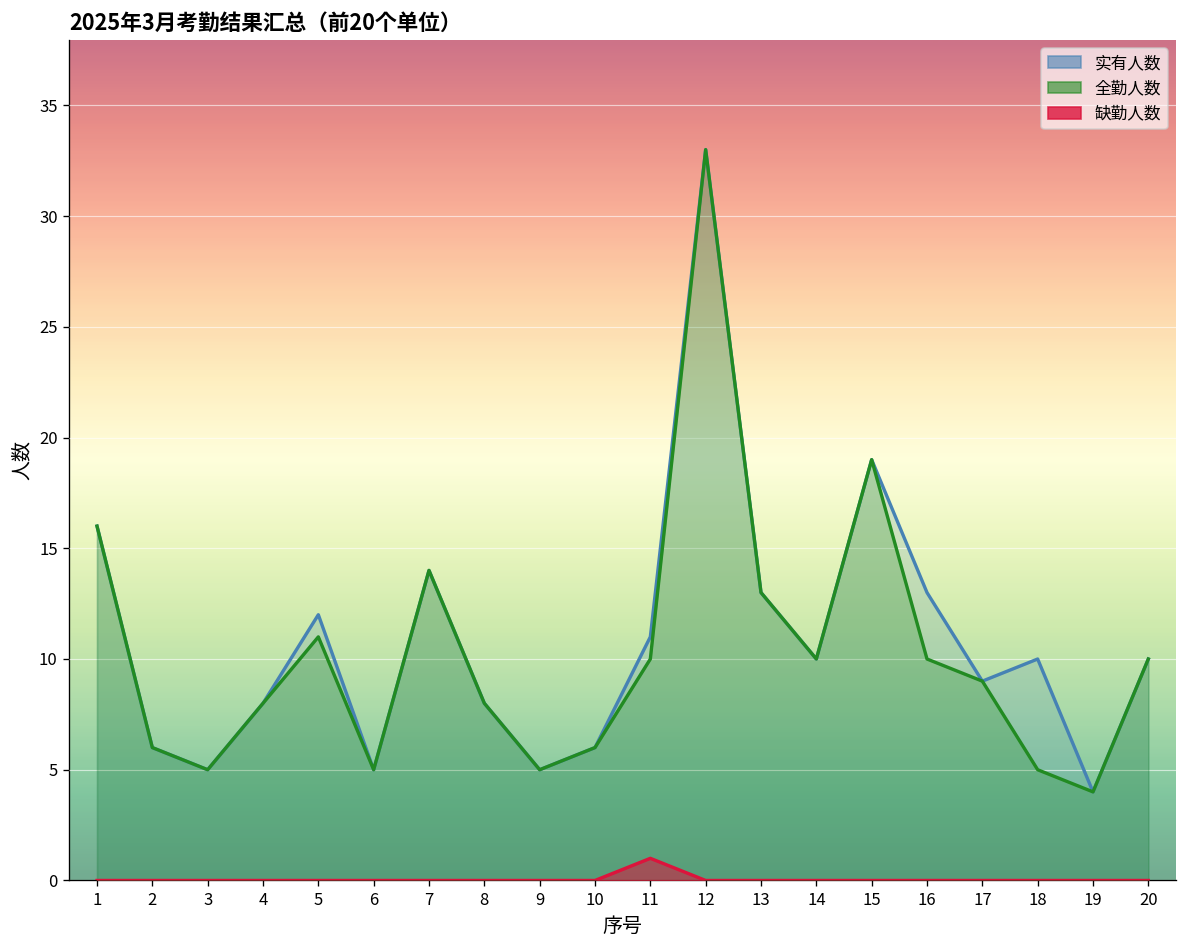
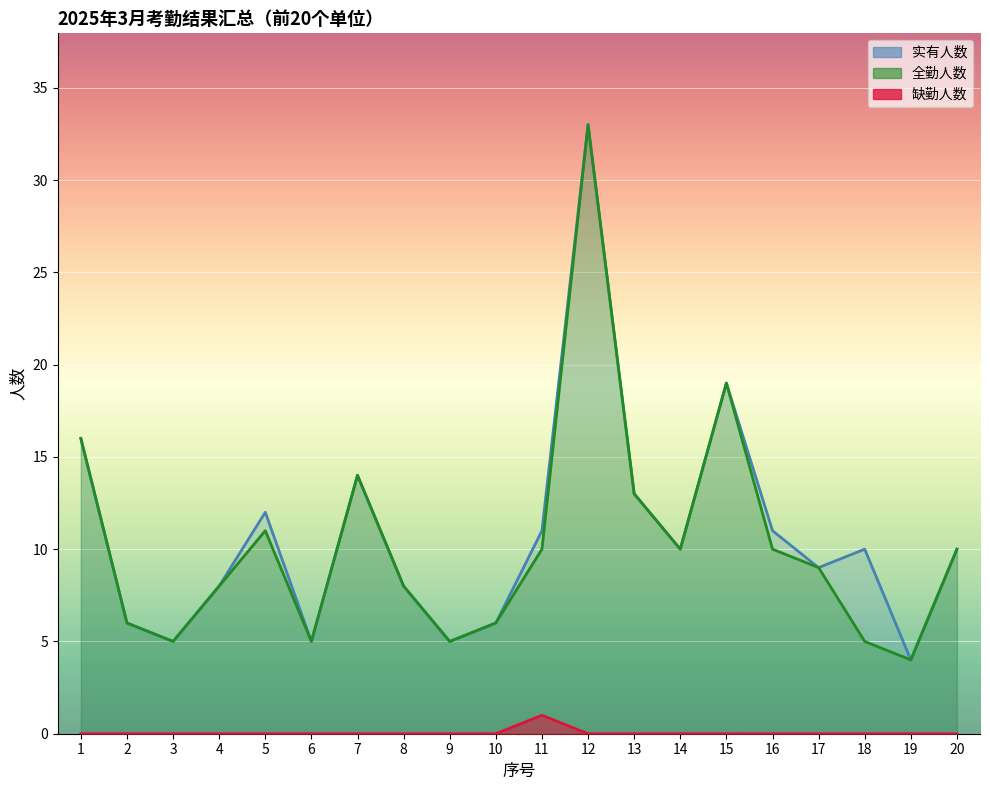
实有人数, 16: 13 -> 11
